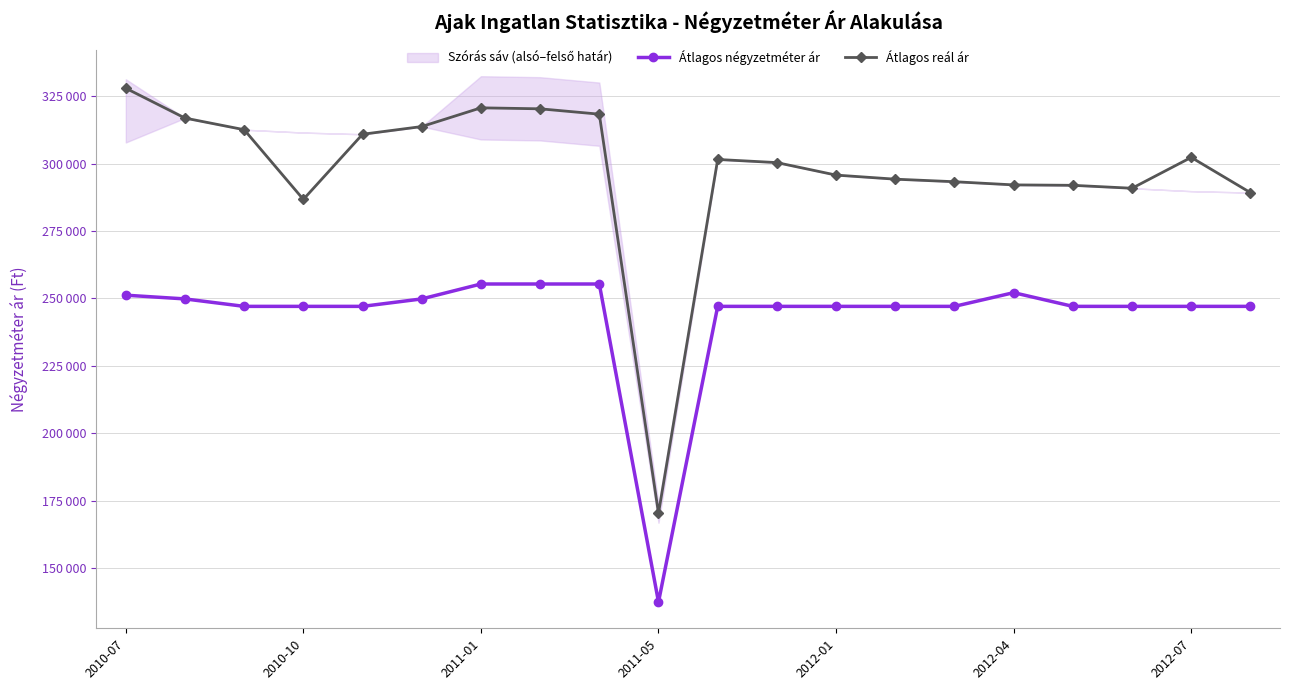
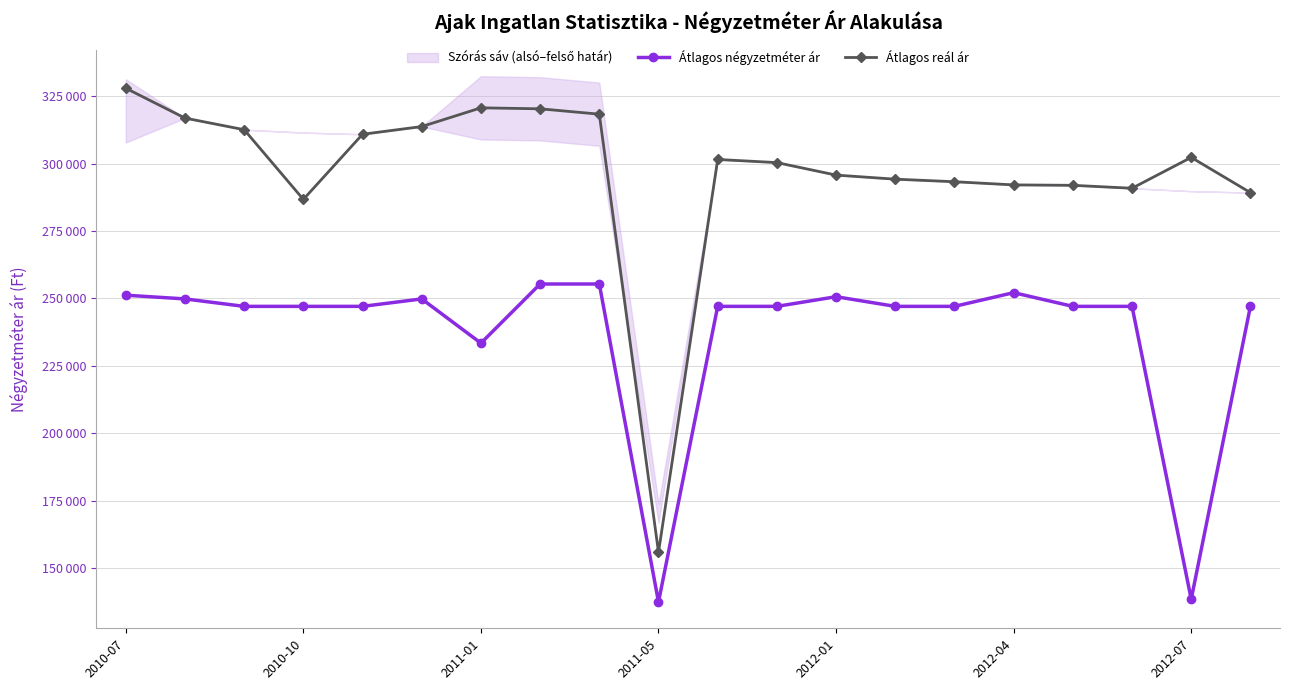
Átlagos négyzetméter ár, 2011-01: 255000 -> 233000
Átlagos reál ár, 2011-05: 170000 -> 156000
Átlagos négyzetméter ár, 2012-01: 247000 -> 251000
Átlagos négyzetméter ár, 2012-07: 247000 -> 139000
